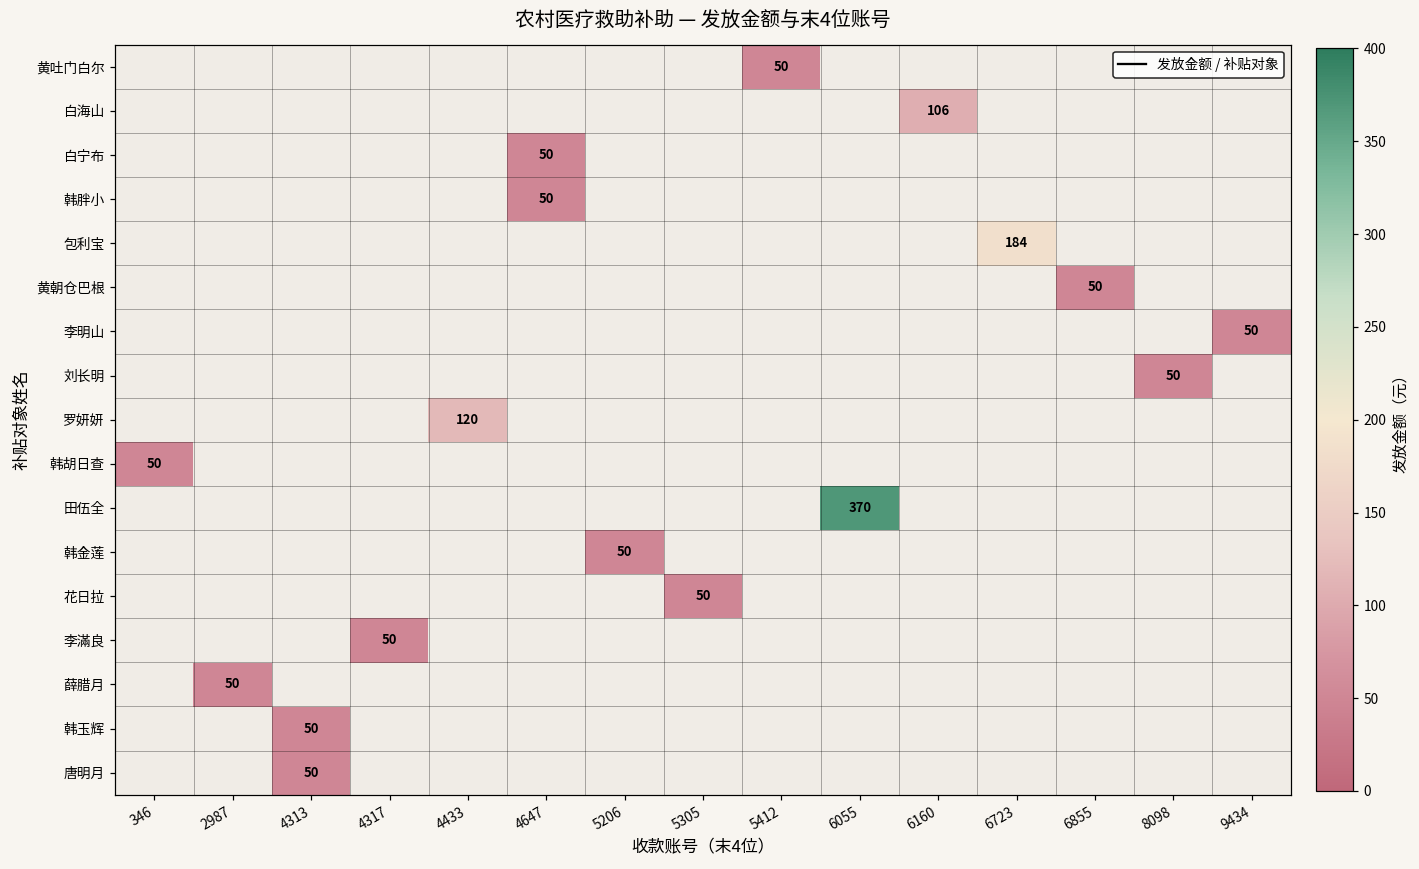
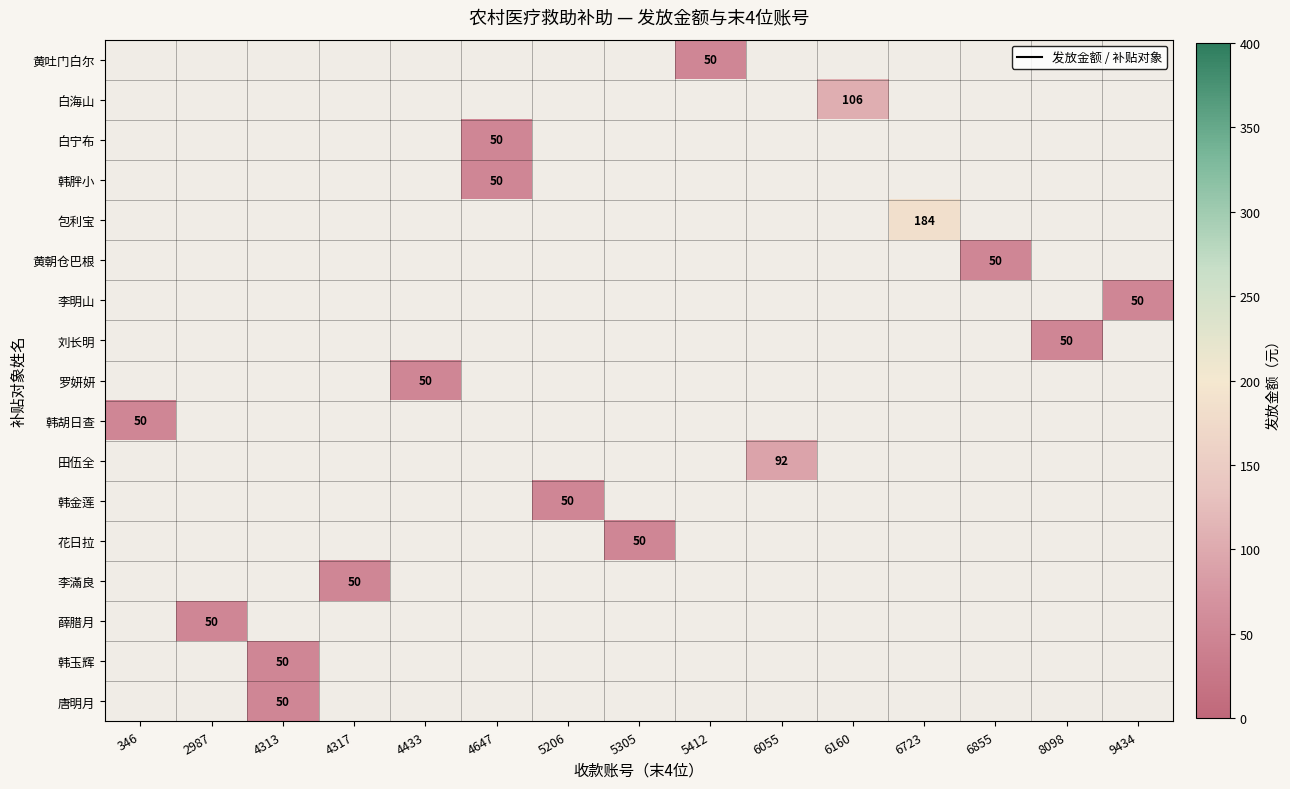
罗妍妍, 4433: 120 -> 50
田伍全, 6055: 370 -> 92
